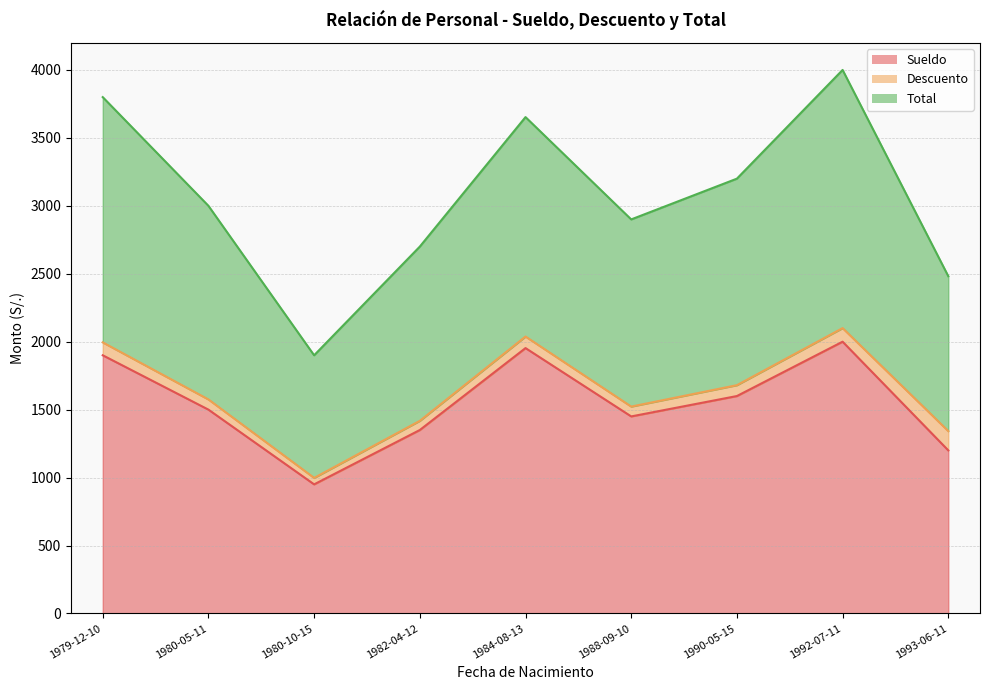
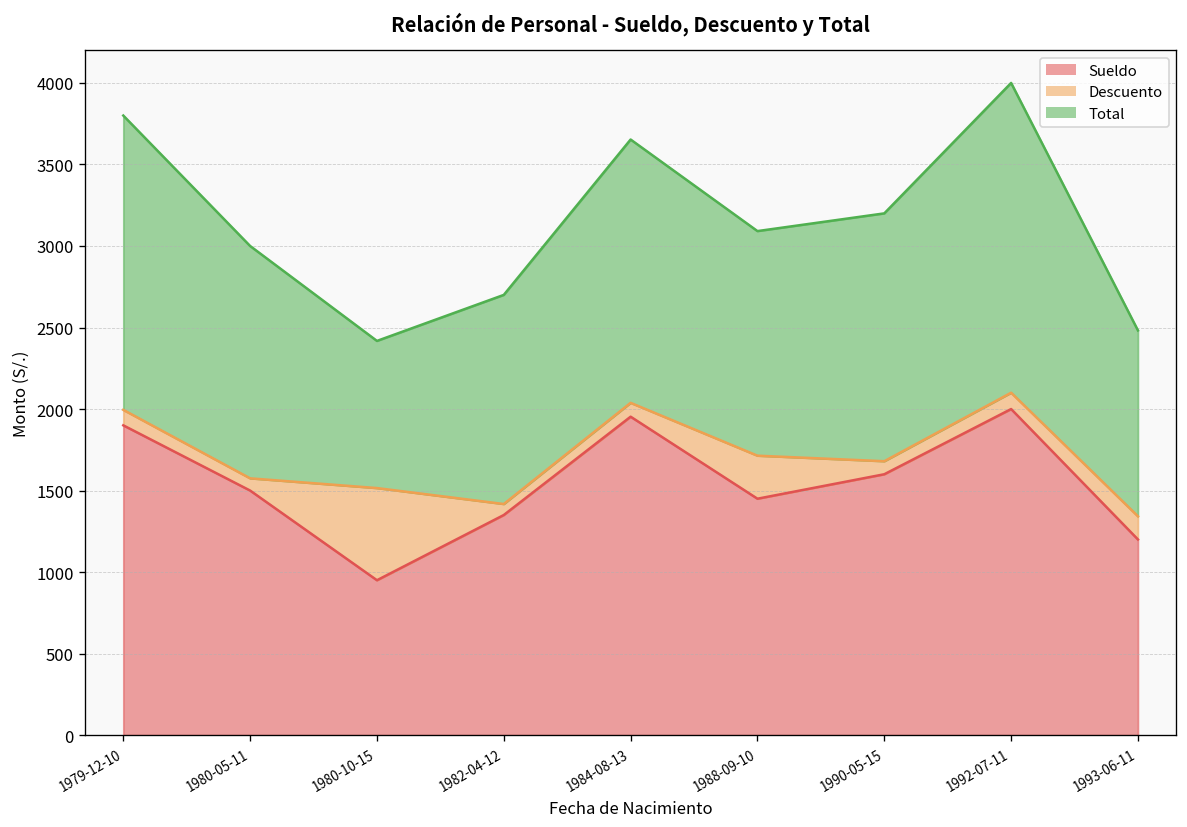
Descuento, 1980-10-15: 50 -> 570
Descuento, 1988-09-10: 70 -> 260
